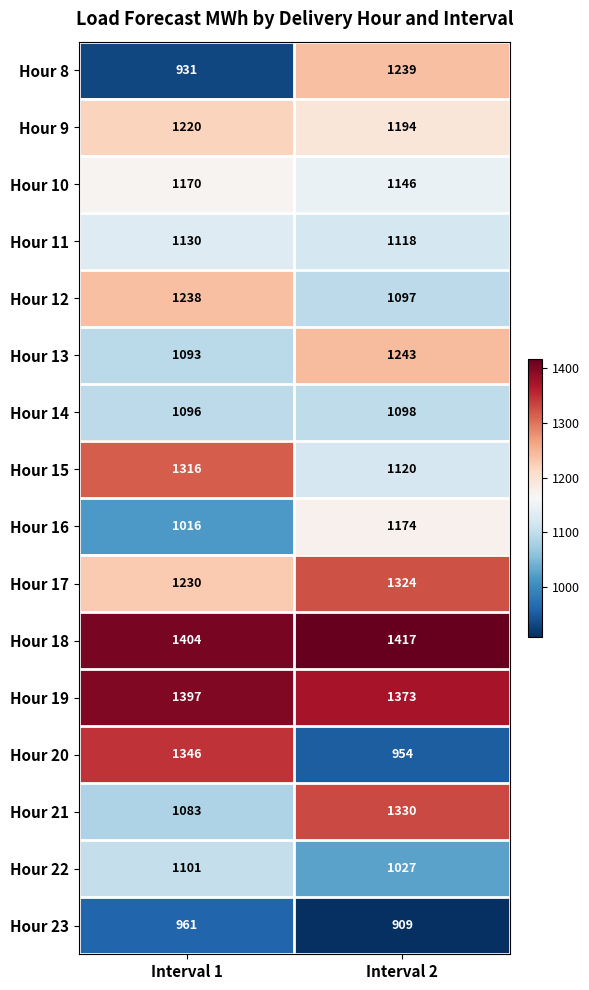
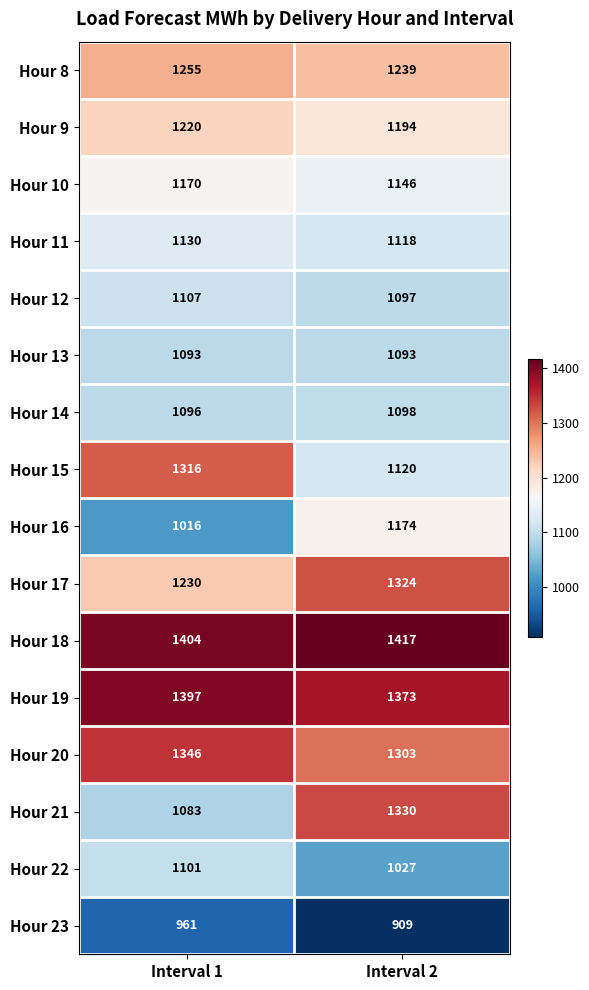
Hour 8, Interval 1: 931 -> 1255
Hour 12, Interval 1: 1238 -> 1107
Hour 13, Interval 2: 1243 -> 1093
Hour 20, Interval 2: 954 -> 1303
